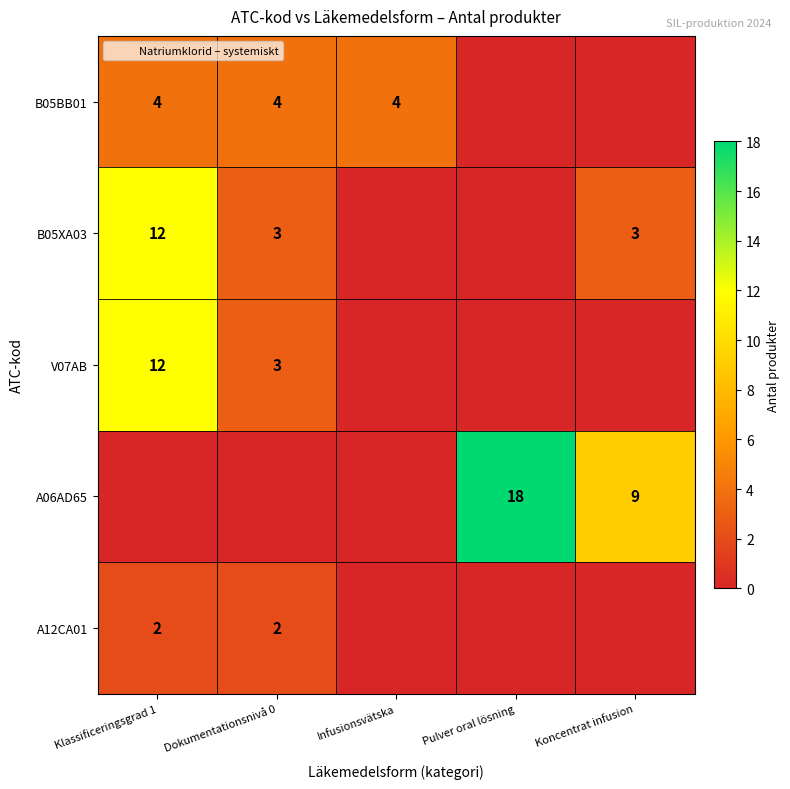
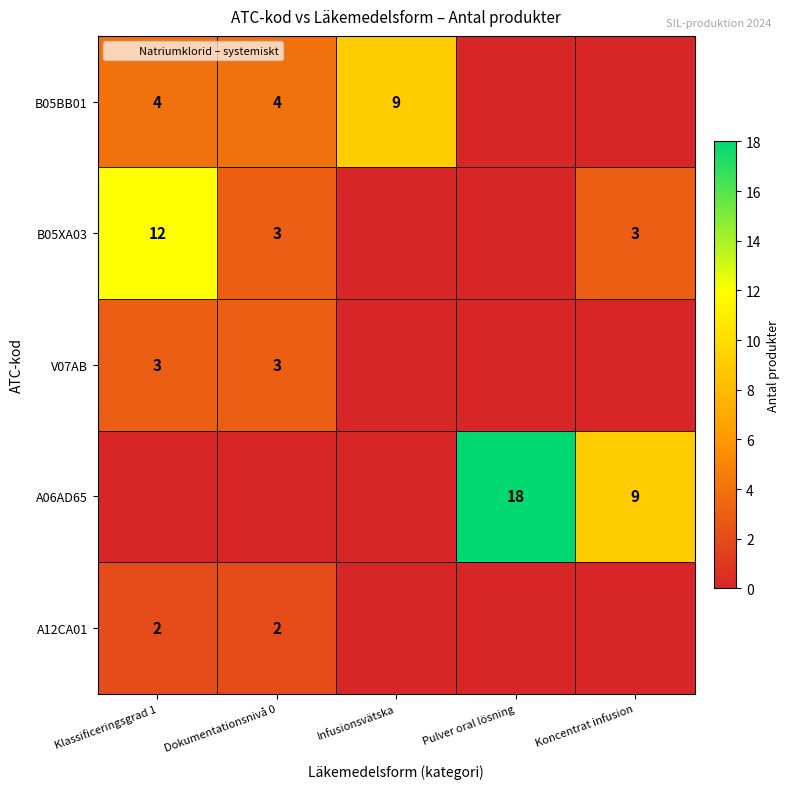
B05BB01, Infusionsvätska: 4 -> 9
V07AB, Klassificeringsgrad 1: 12 -> 3
